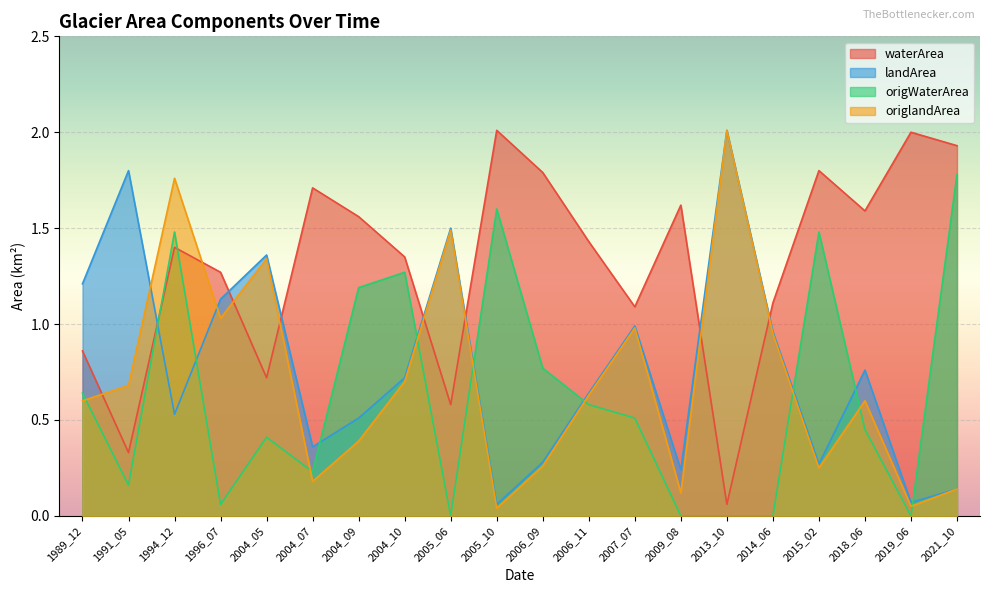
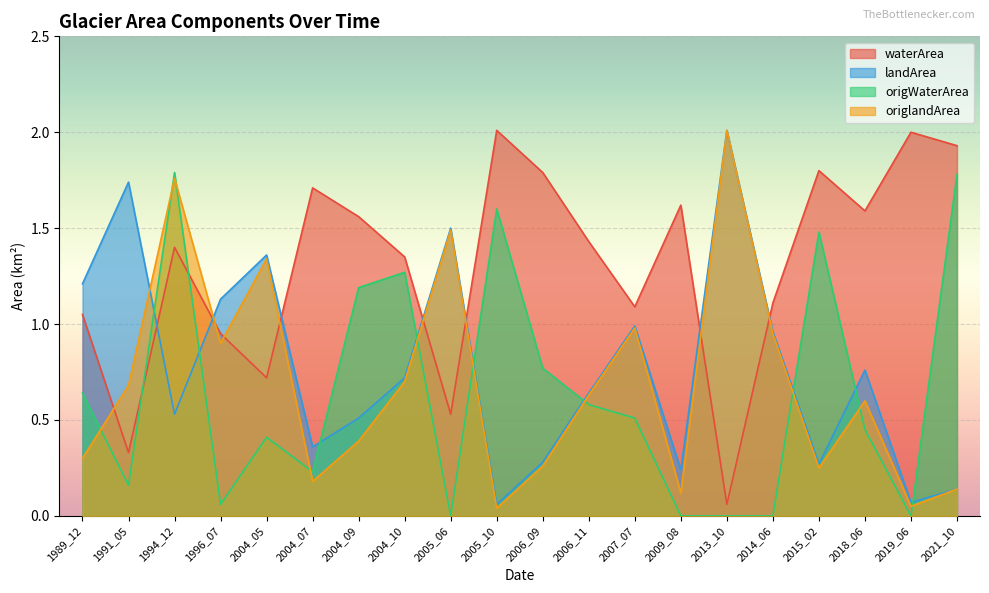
waterArea, 1989_12: 0.86 -> 1.05
origlandArea, 1989_12: 0.6 -> 0.3
landArea, 1991_05: 1.80 -> 1.74
origWaterArea, 1994_12: 1.48 -> 1.79
waterArea, 1996_07: 1.27 -> 0.95
origlandArea, 1996_07: 1.03 -> 0.90
waterArea, 2005_06: 0.58 -> 0.53
